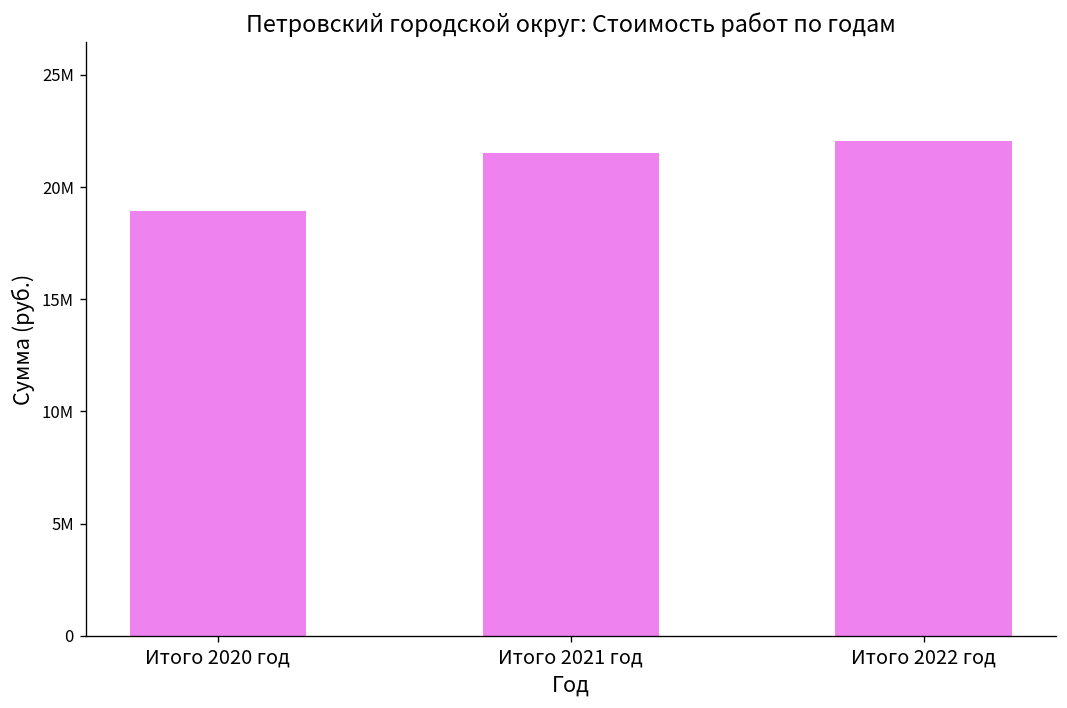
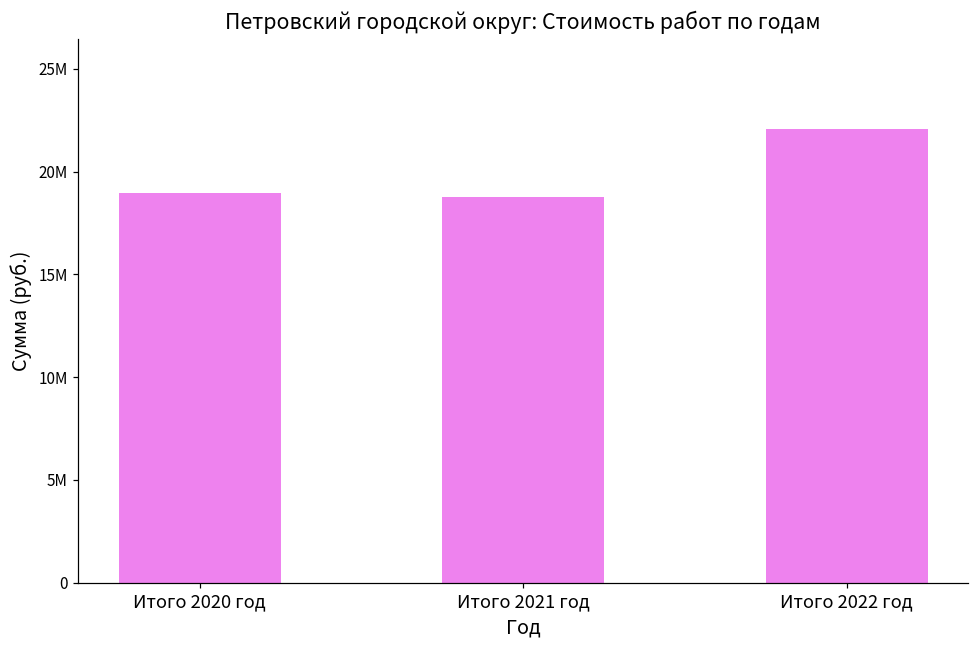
Итого 2021 год: 21500000 -> 18800000
